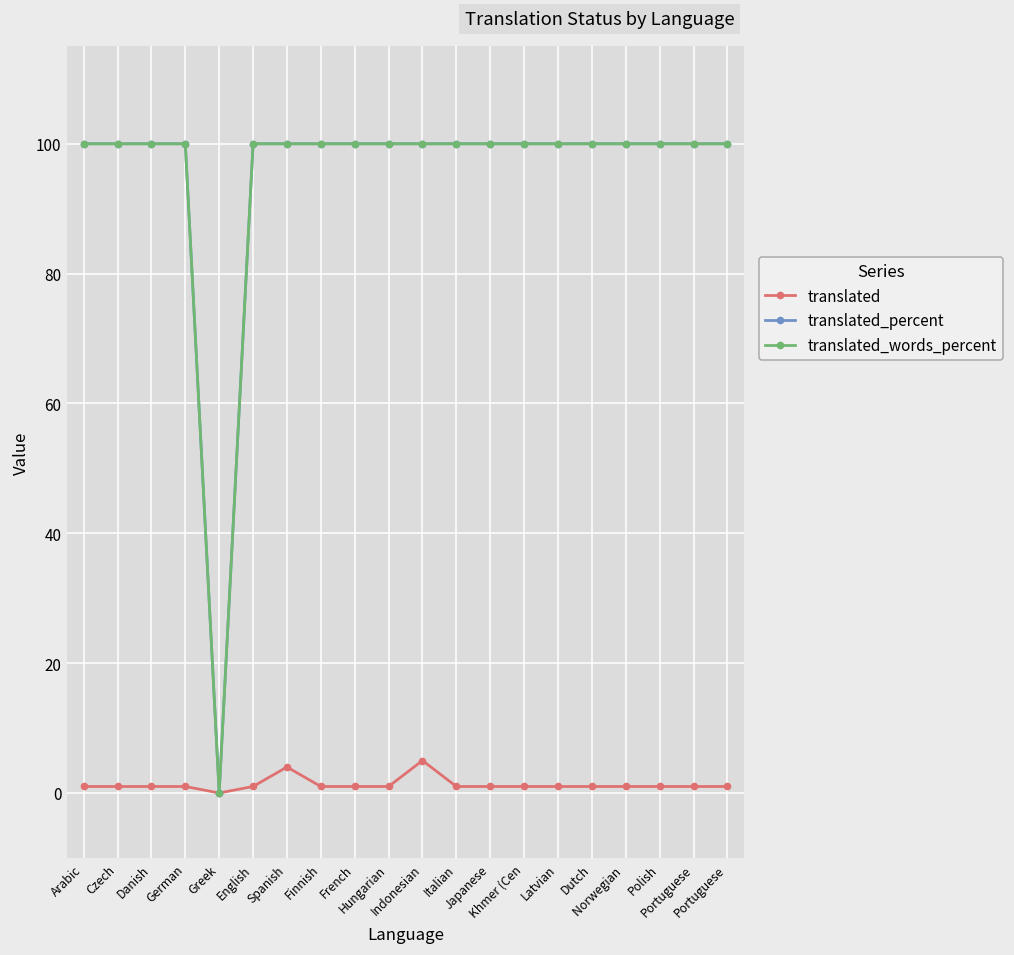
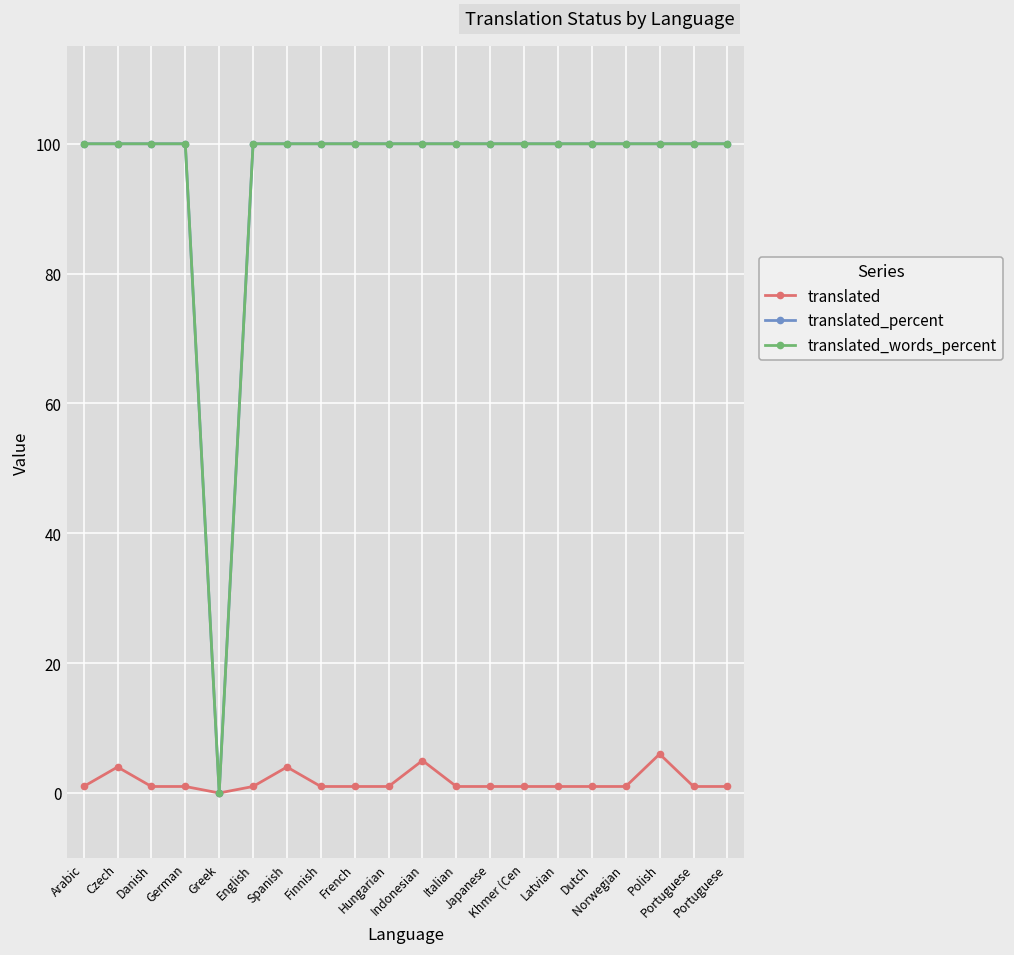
translated, Czech: 1 -> 4
translated, Polish: 1 -> 6
